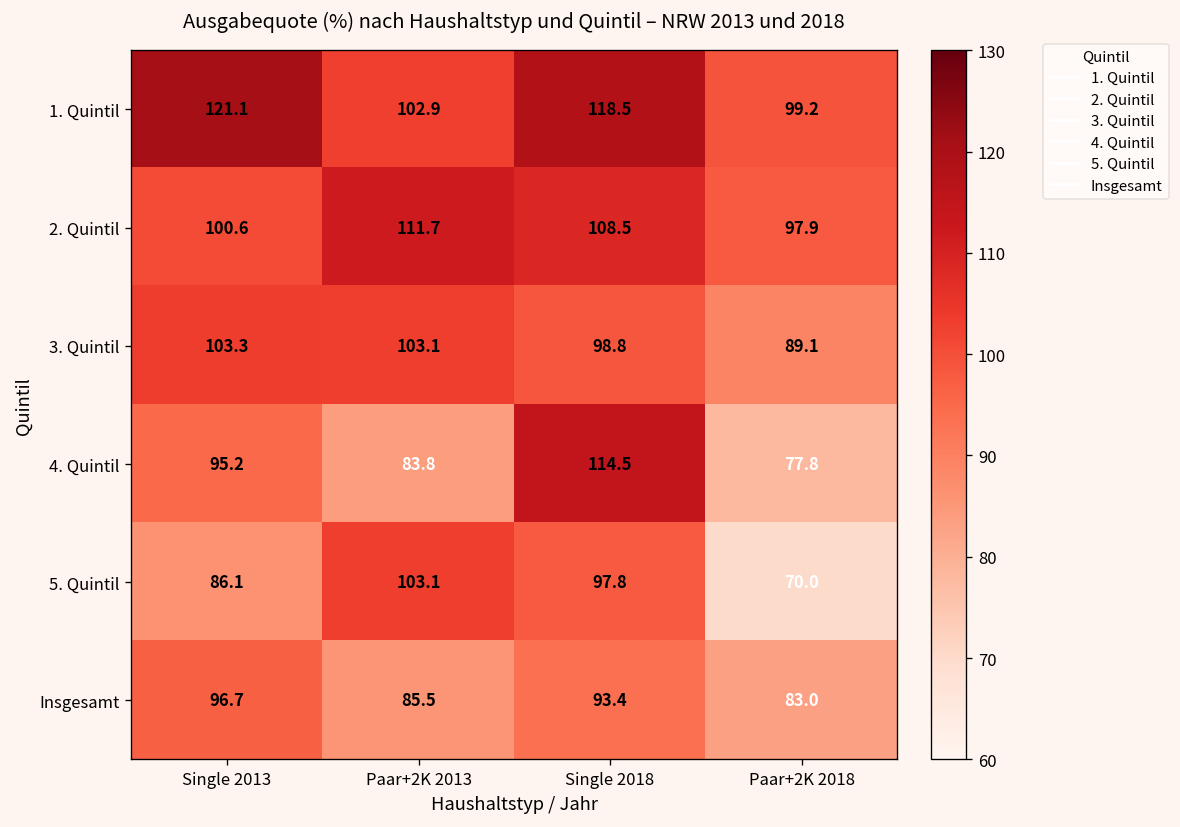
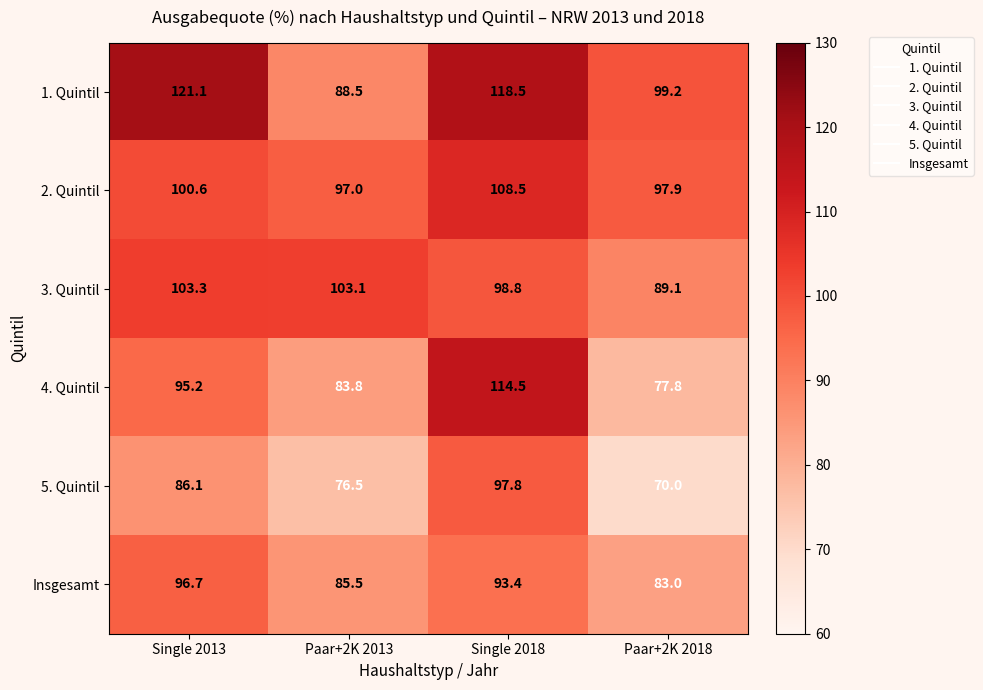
1. Quintil, Paar+2K 2013: 102.9 -> 88.5
2. Quintil, Paar+2K 2013: 111.7 -> 97.0
5. Quintil, Paar+2K 2013: 103.1 -> 76.5
